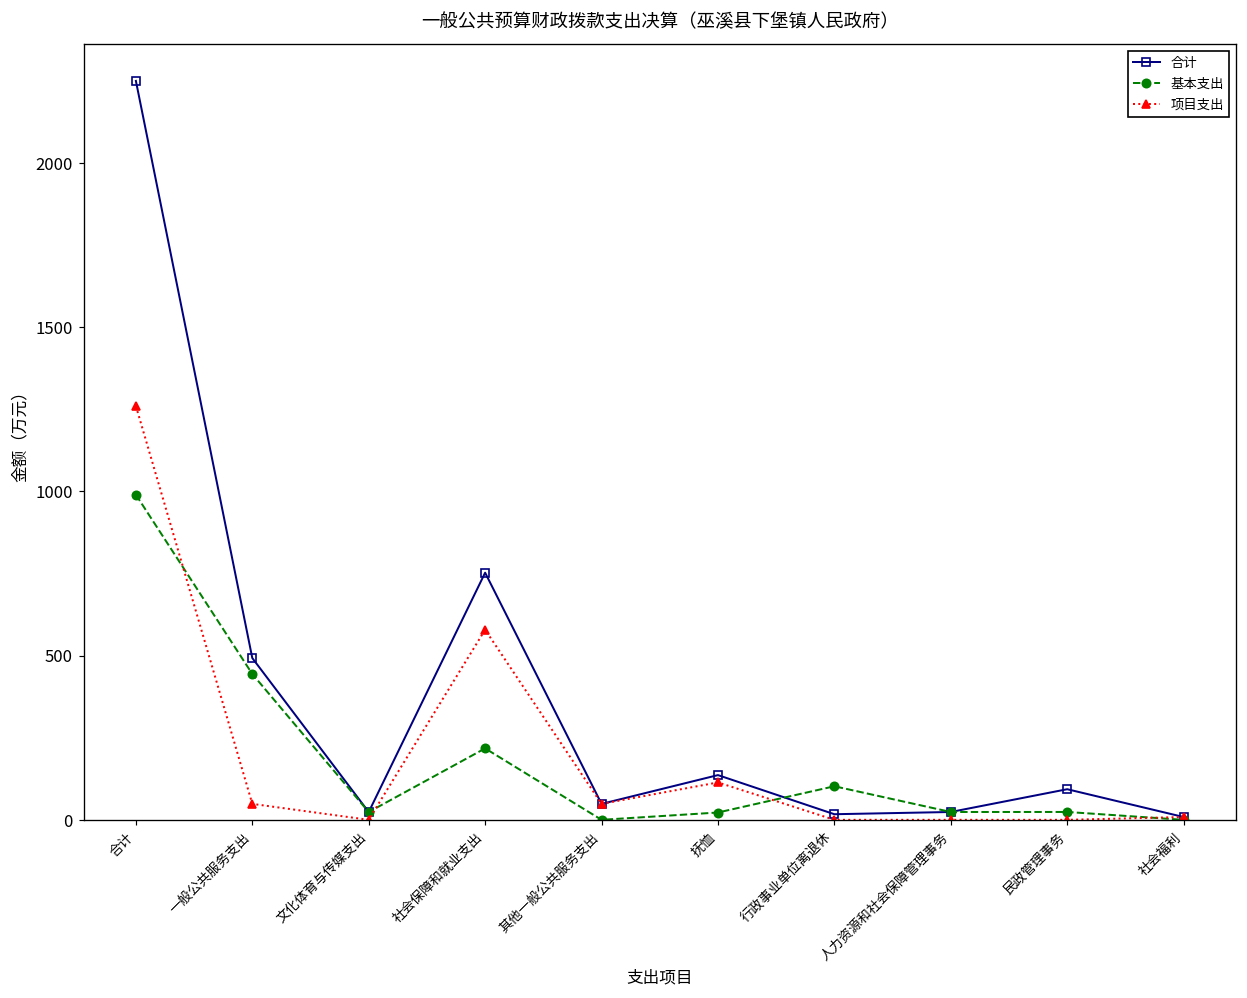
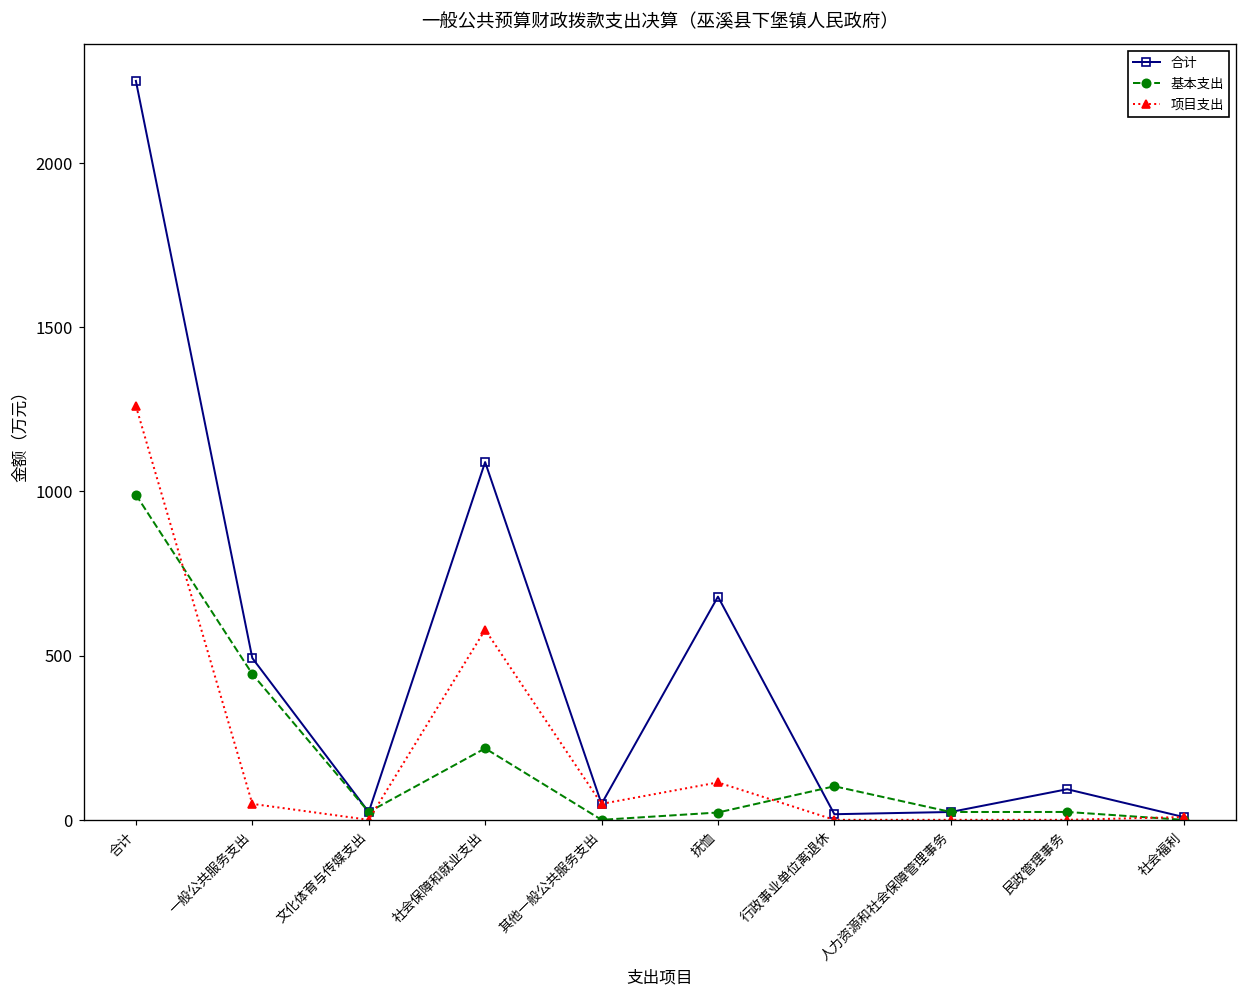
合计, 社会保障和就业支出: 750 -> 1090
合计, 抚恤: 140 -> 680
